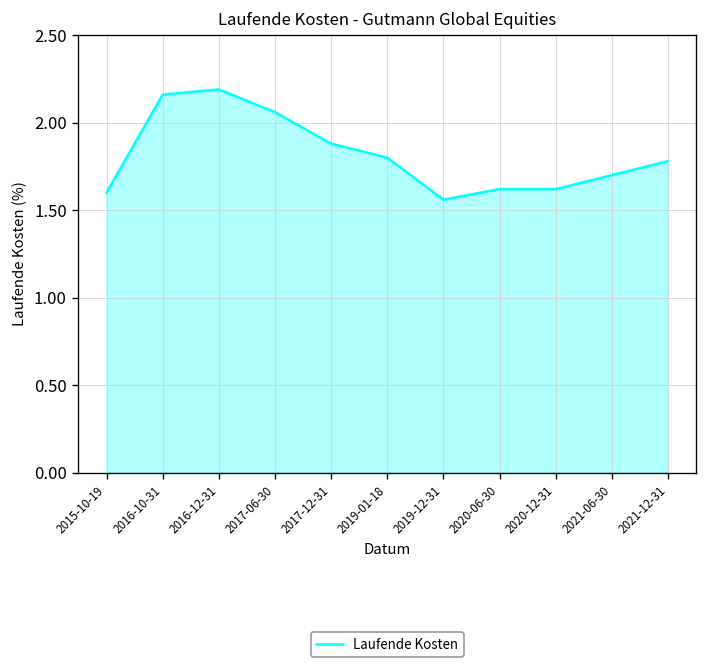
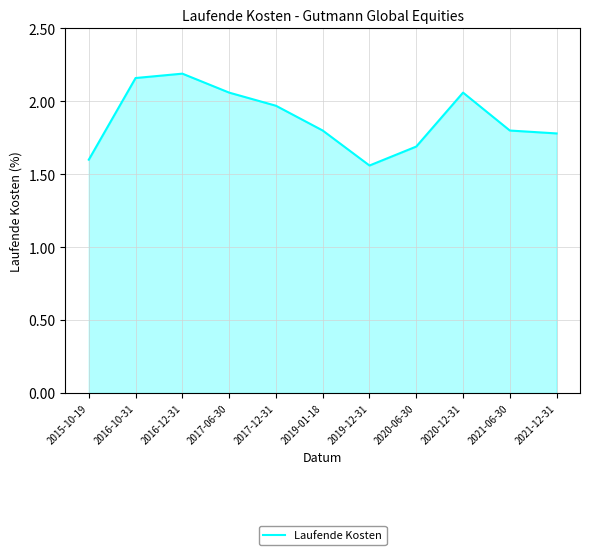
2017-12-31: 1.88 -> 1.97
2020-06-30: 1.62 -> 1.69
2020-12-31: 1.62 -> 2.06
2021-06-30: 1.7 -> 1.8
